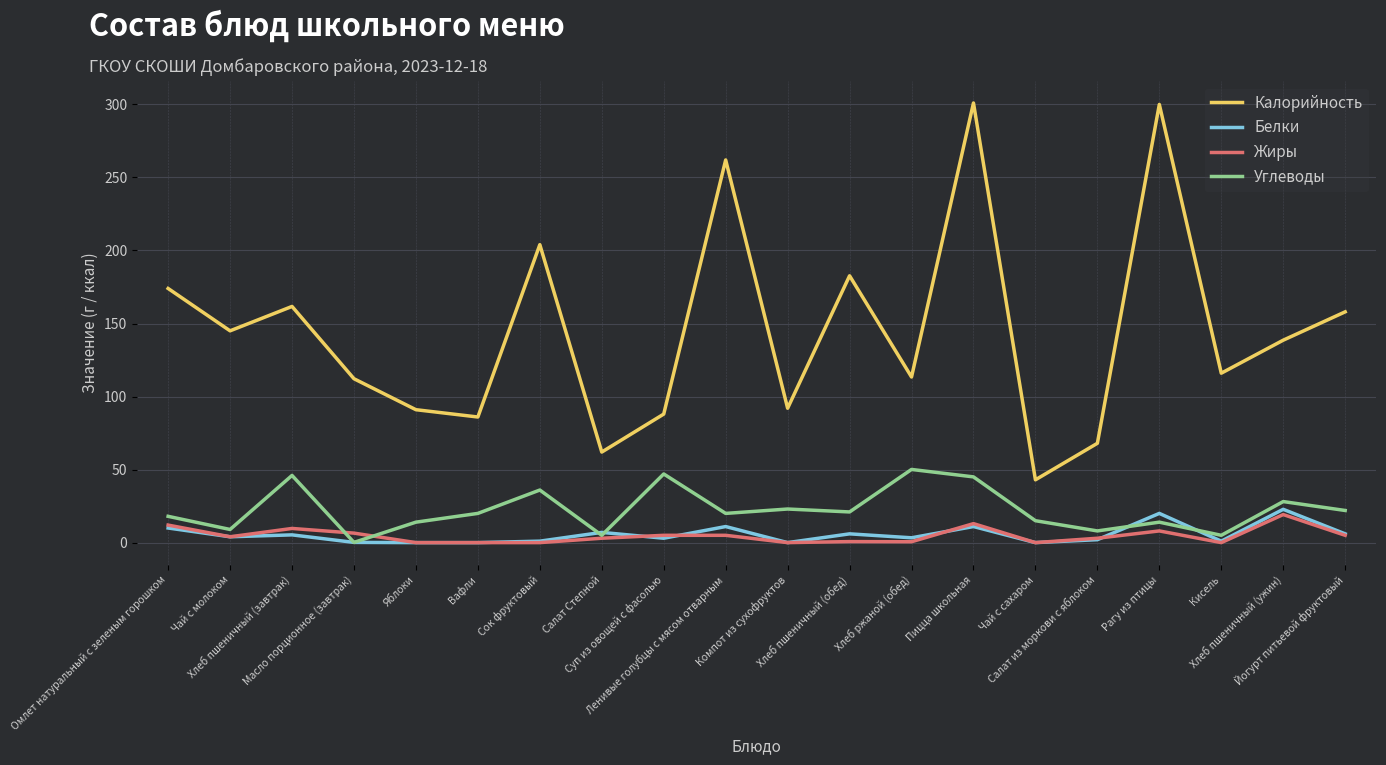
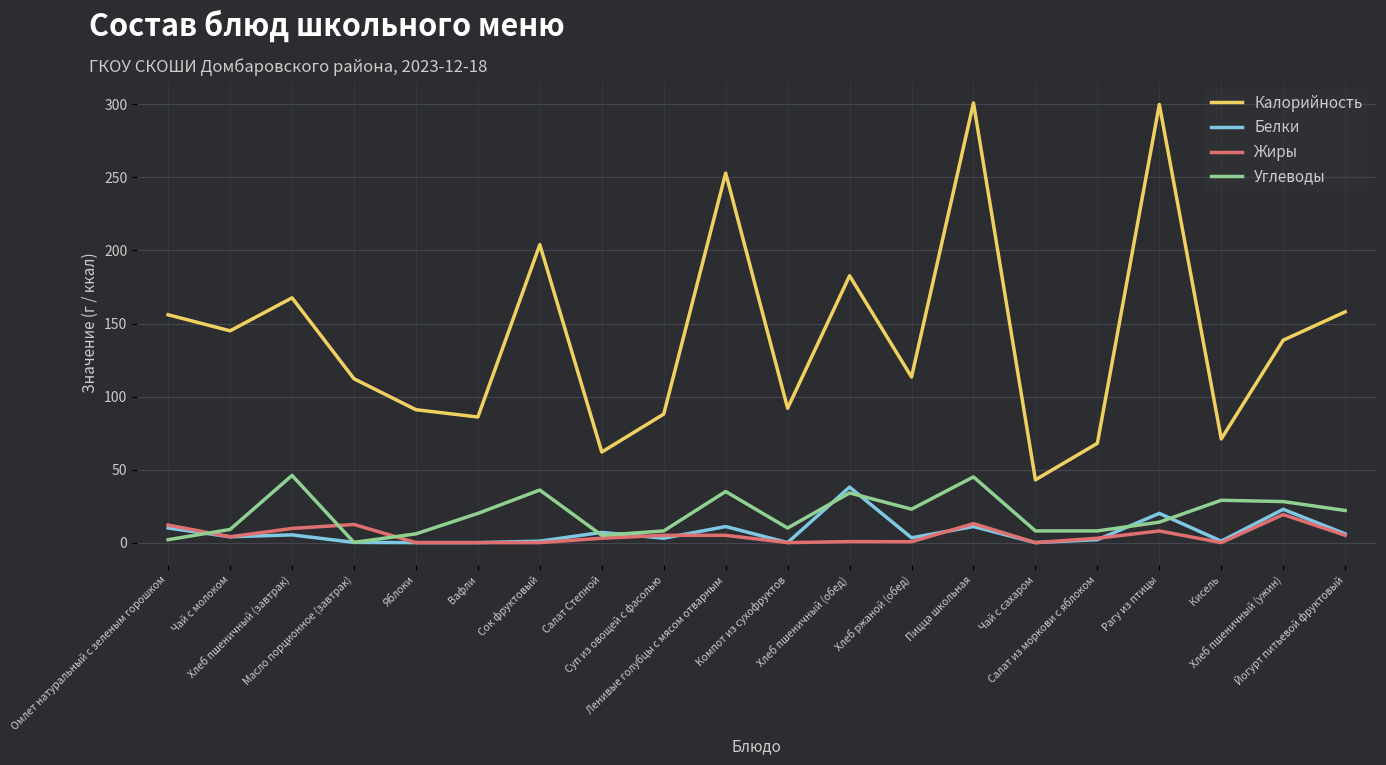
Калорийность, Омлет натуральный с зеленым горошком: 174 -> 156
Углеводы, Омлет натуральный с зеленым горошком: 18 -> 2
Калорийность, Хлеб пшеничный (завтрак): 162 -> 168
Жиры, Масло порционное (завтрак): 7 -> 12
Углеводы, Яблоки: 14 -> 6
Углеводы, Суп из овощей с фасолью: 47 -> 8
Калорийность, Ленивые голубцы с мясом отварным: 262 -> 253
Углеводы, Ленивые голубцы с мясом отварным: 20 -> 35
Углеводы, Компот из сухофруктов: 23 -> 10
Белки, Хлеб пшеничный (обед): 6 -> 38
Углеводы, Хлеб пшеничный (обед): 21 -> 34
Углеводы, Хлеб ржаной (обед): 50 -> 23
Углеводы, Чай с сахаром: 15 -> 8
Калорийность, Кисель: 116 -> 71
Углеводы, Кисель: 5 -> 29
